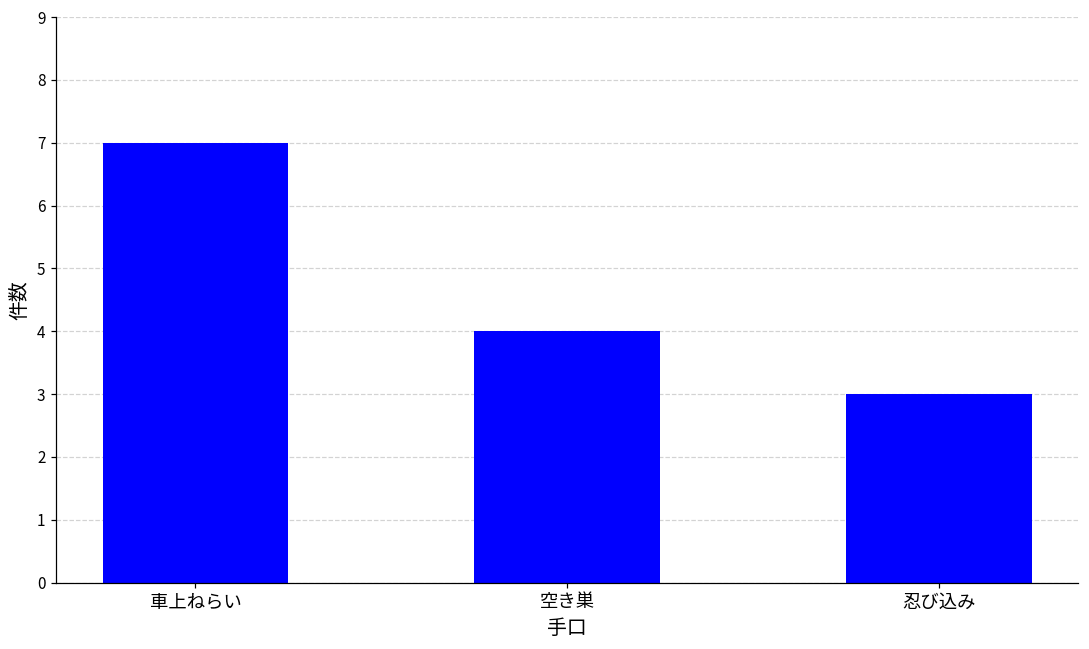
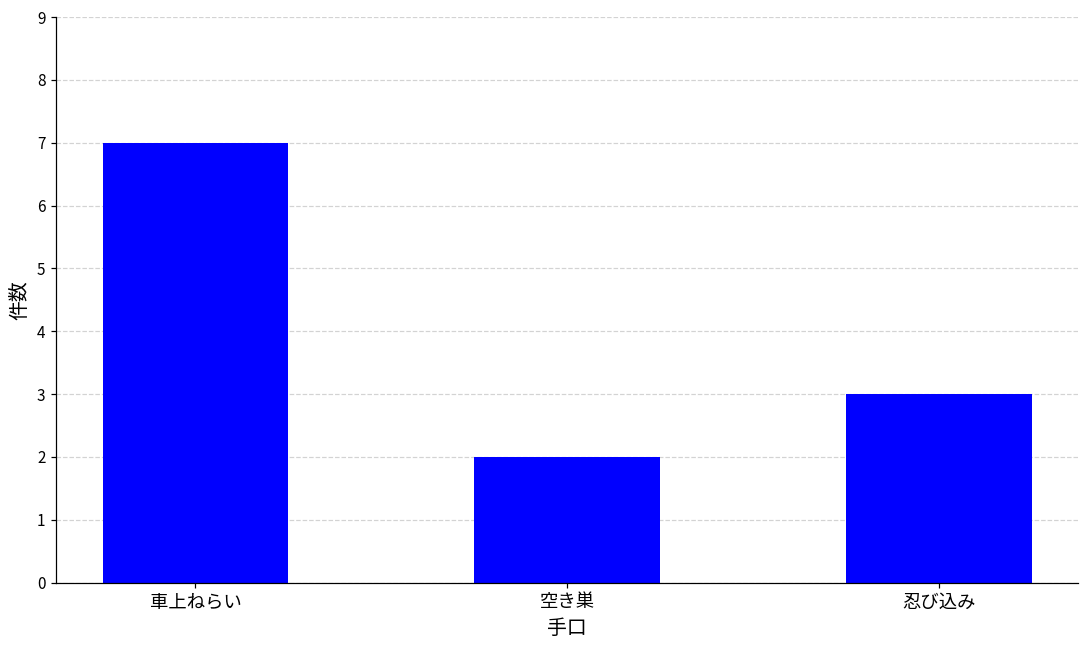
空き巣: 4 -> 2
